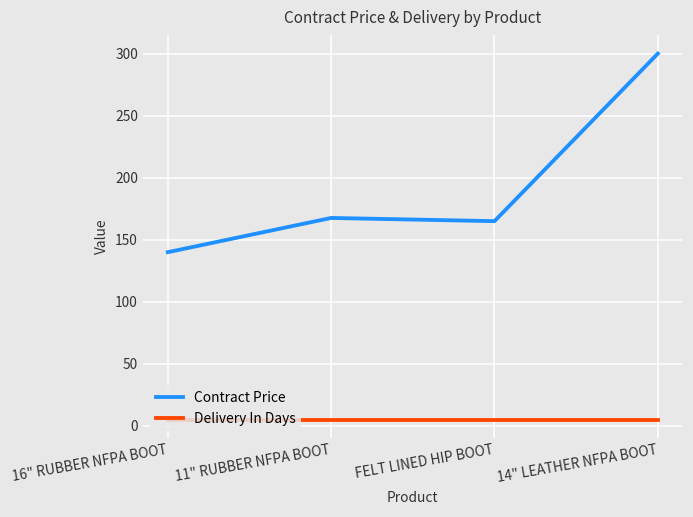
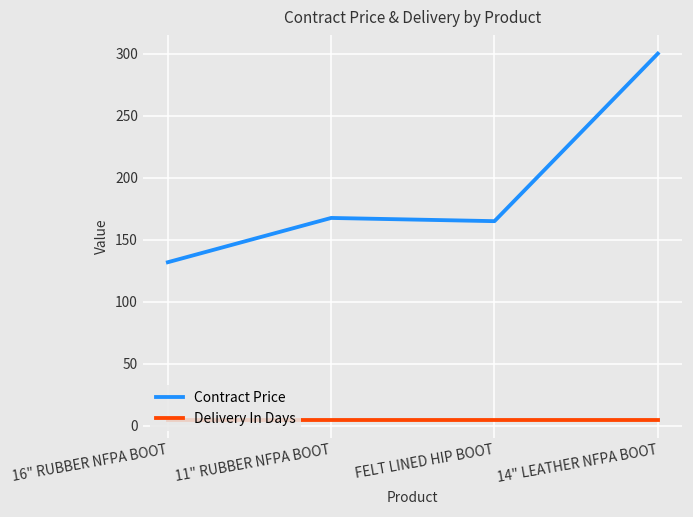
Contract Price, 16" RUBBER NFPA BOOT: 140 -> 132
